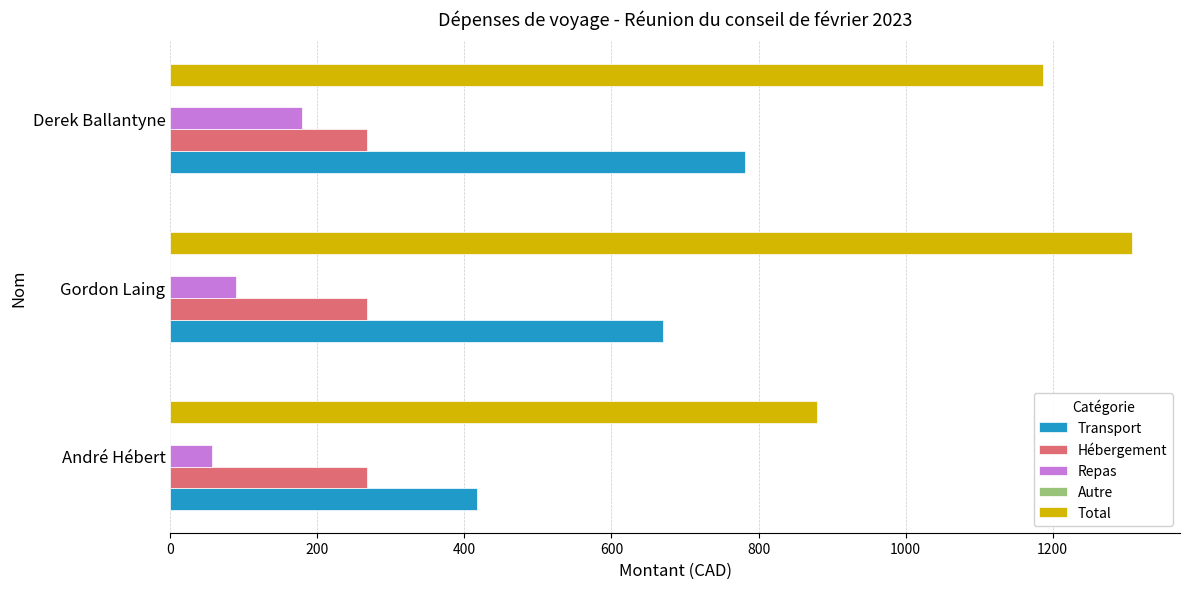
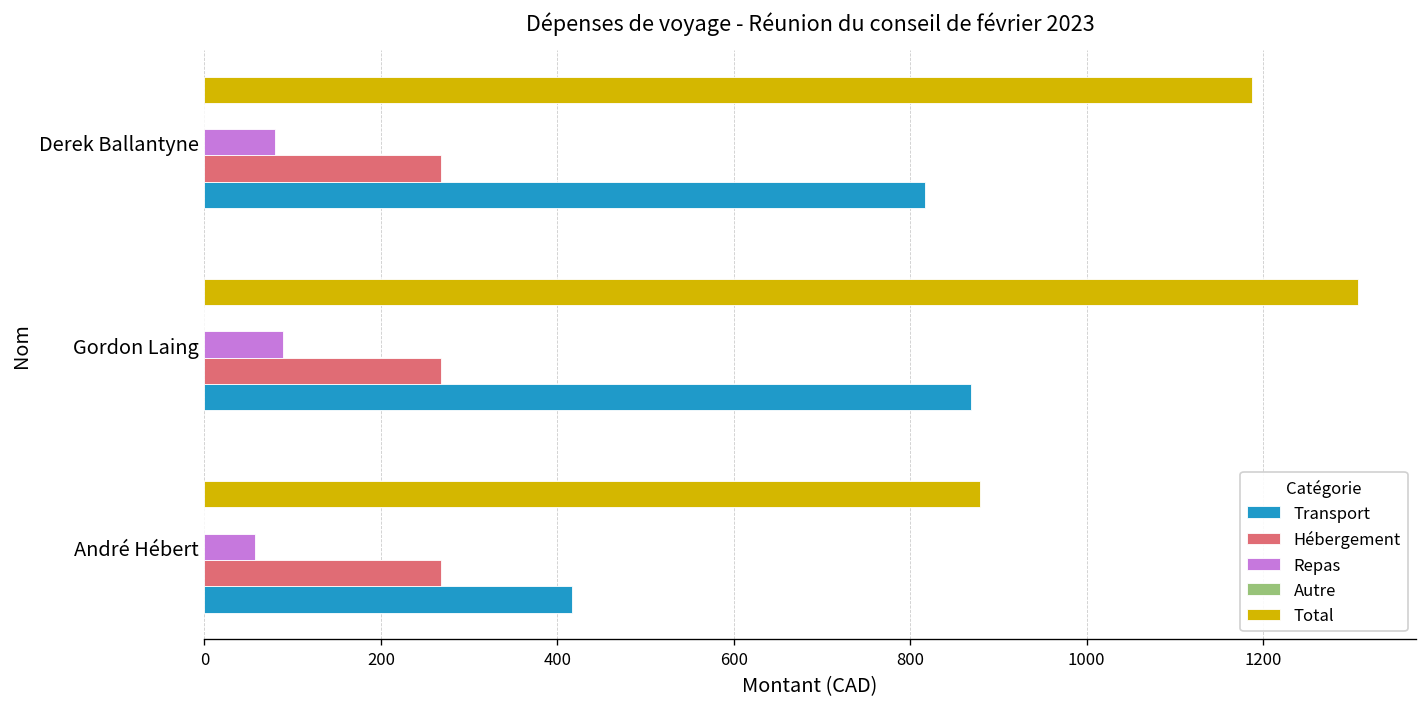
Repas, Derek Ballantyne: 180 -> 80
Transport, Derek Ballantyne: 780 -> 820
Transport, Gordon Laing: 670 -> 870
